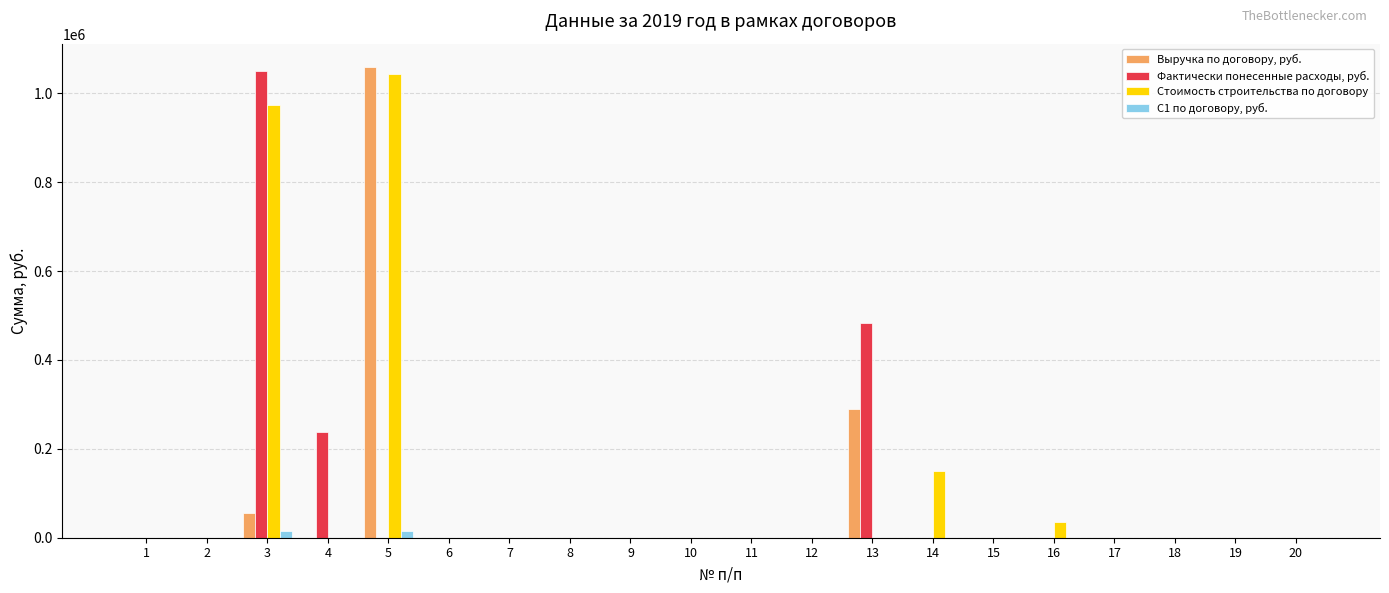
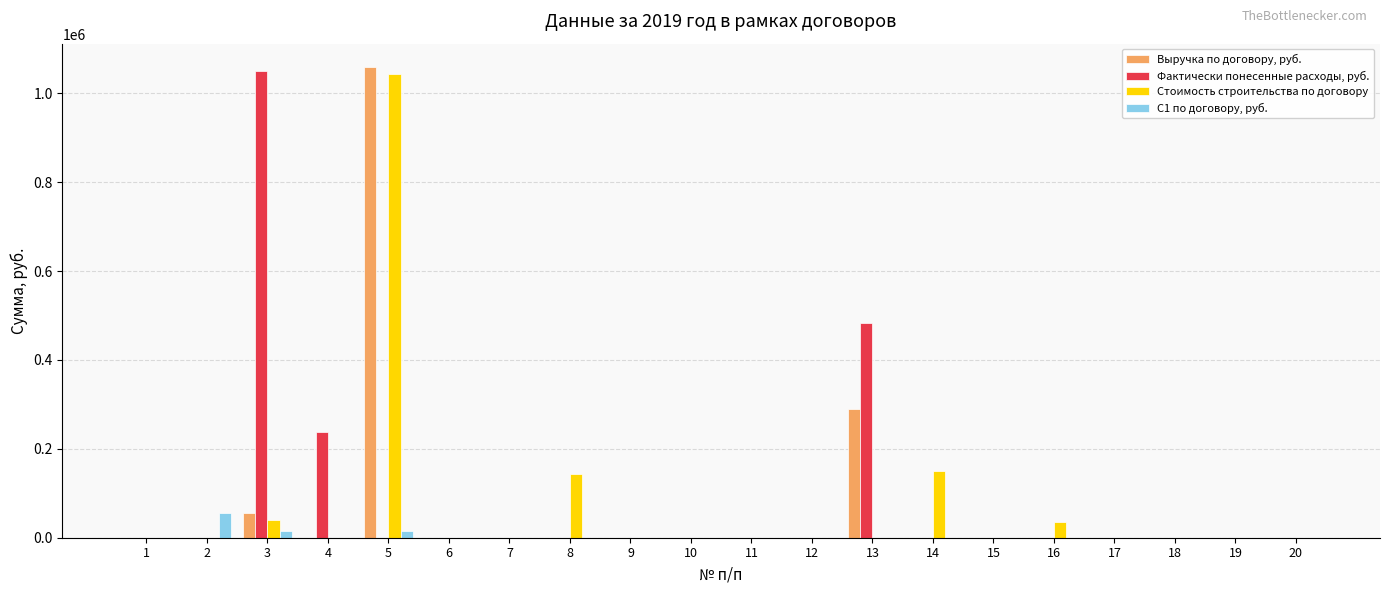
C1 по договору, руб., 2: 0 -> 60000
Стоимость строительства по договору, 3: 970000 -> 40000
Стоимость строительства по договору, 8: 0 -> 140000
